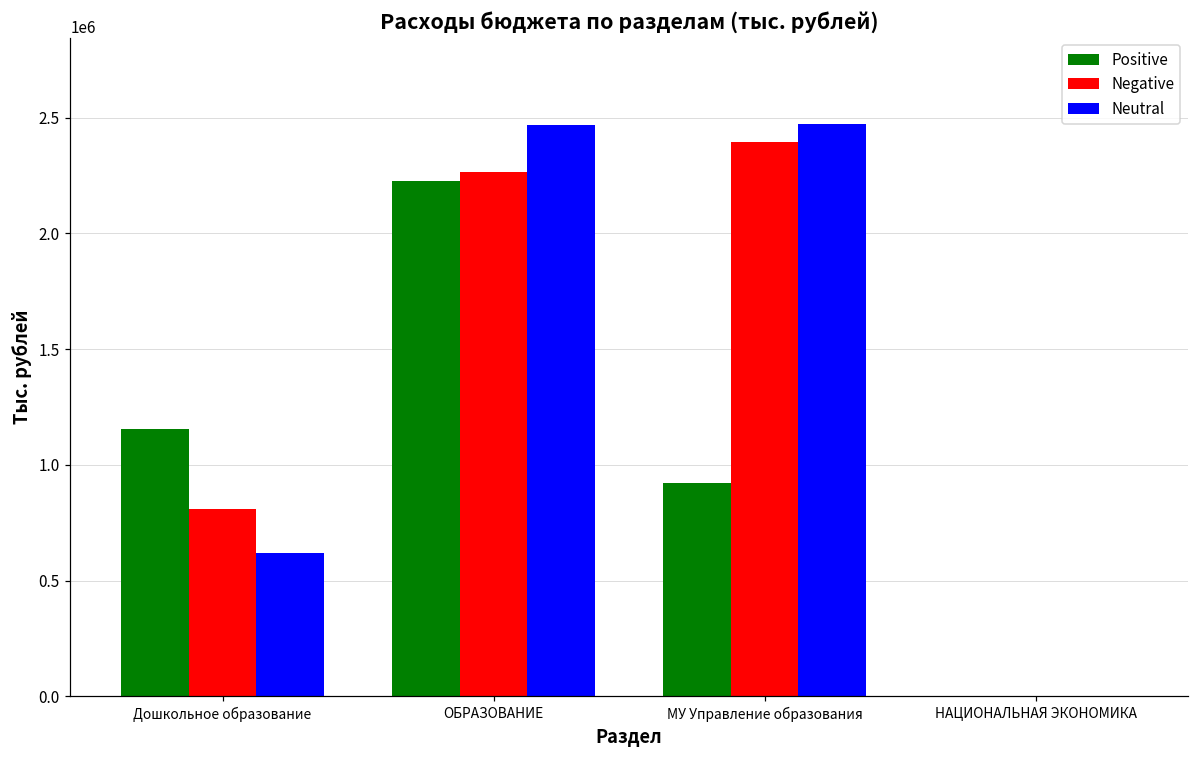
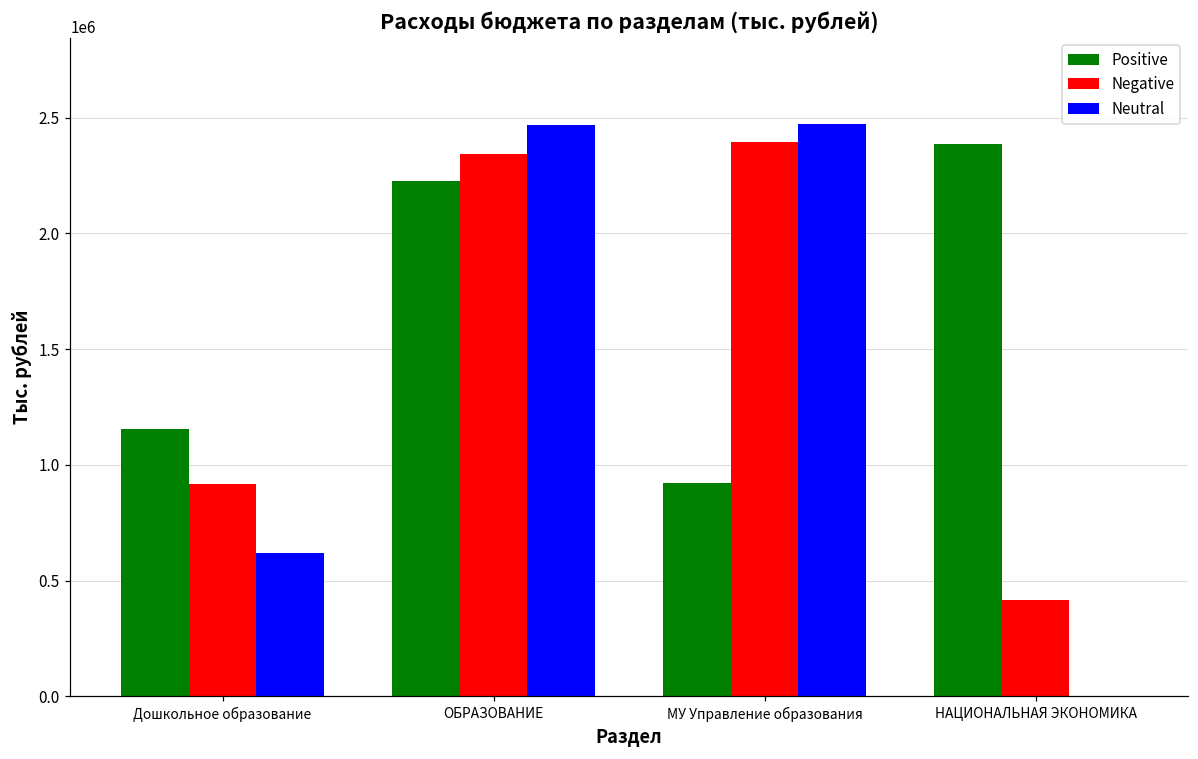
Negative, Дошкольное образование: 810000 -> 920000
Negative, ОБРАЗОВАНИЕ: 2260000 -> 2340000
Positive, НАЦИОНАЛЬНАЯ ЭКОНОМИКА: 0 -> 2390000
Negative, НАЦИОНАЛЬНАЯ ЭКОНОМИКА: 0 -> 420000
